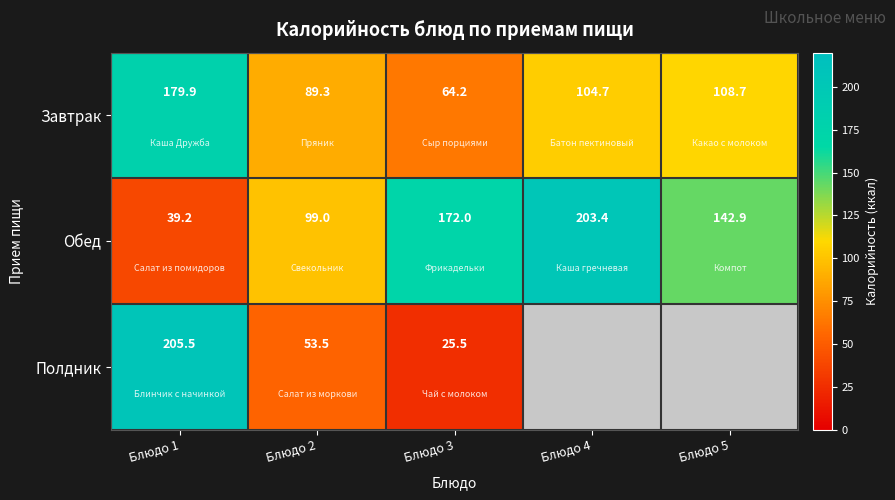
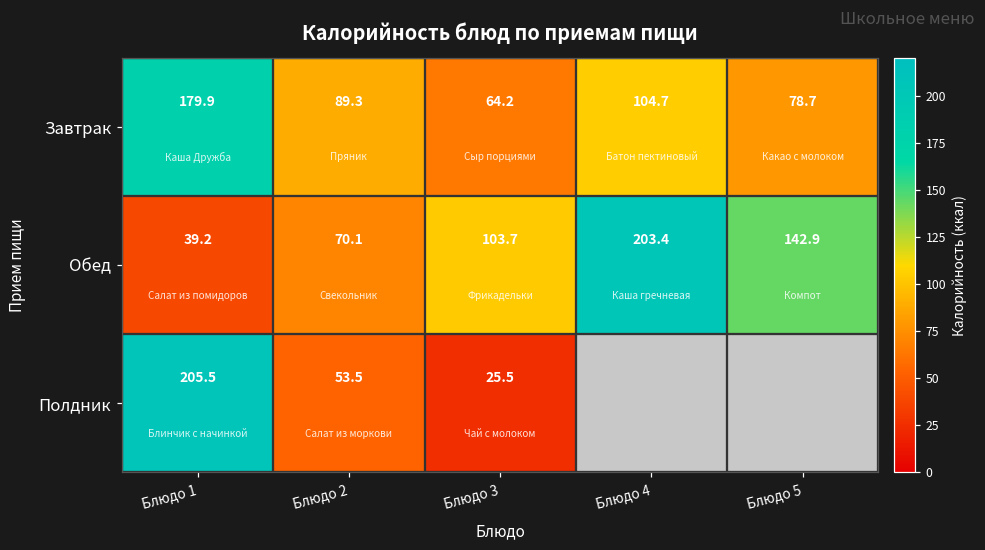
Завтрак, Блюдо 5: 108.7 -> 78.7
Обед, Блюдо 2: 99.0 -> 70.1
Обед, Блюдо 3: 172.0 -> 103.7
